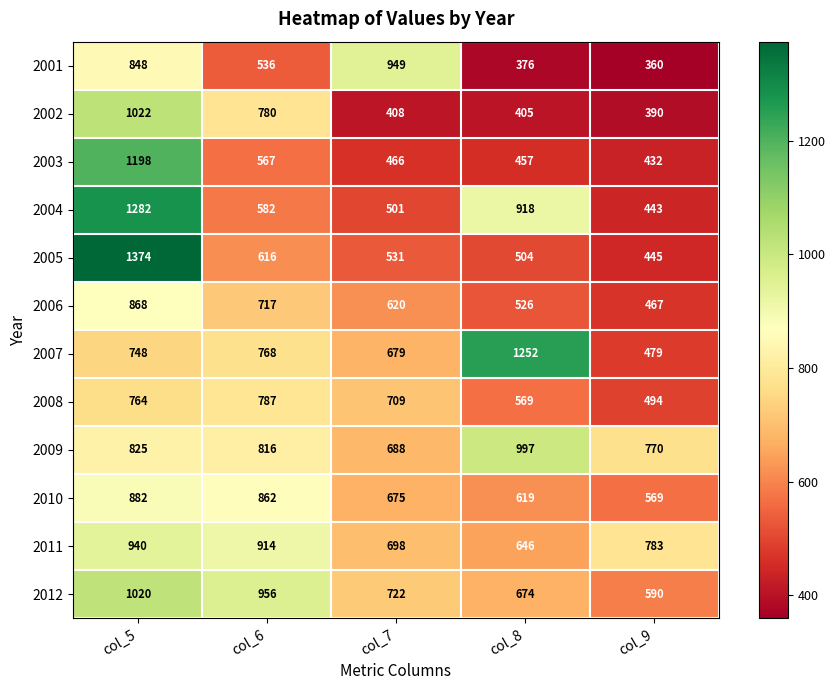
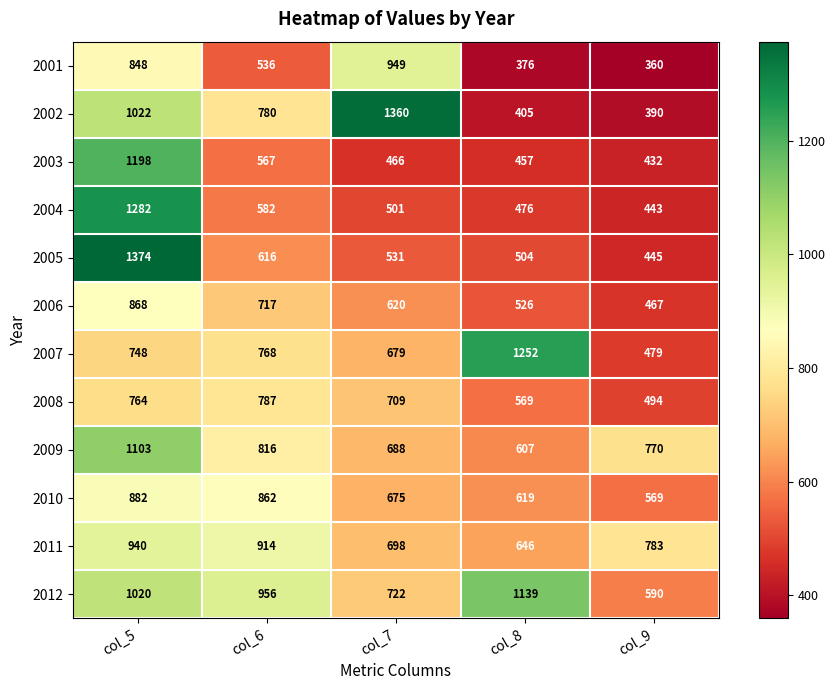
2002, col_7: 408 -> 1360
2004, col_8: 918 -> 476
2009, col_5: 825 -> 1103
2009, col_8: 997 -> 607
2012, col_8: 674 -> 1139
